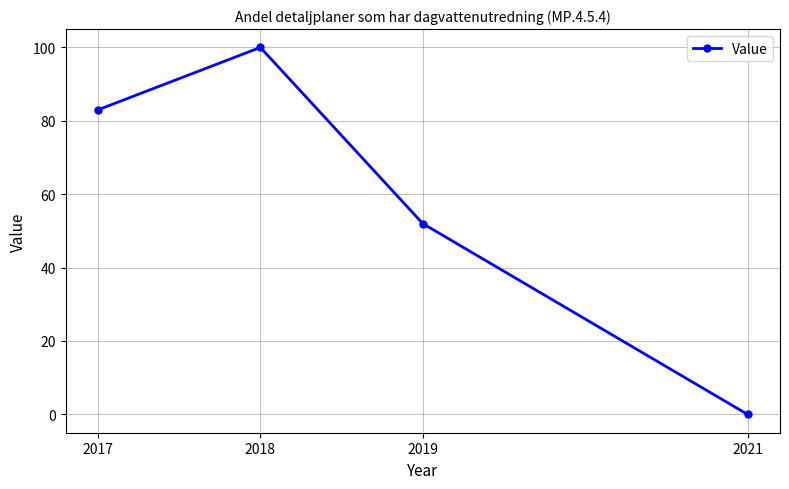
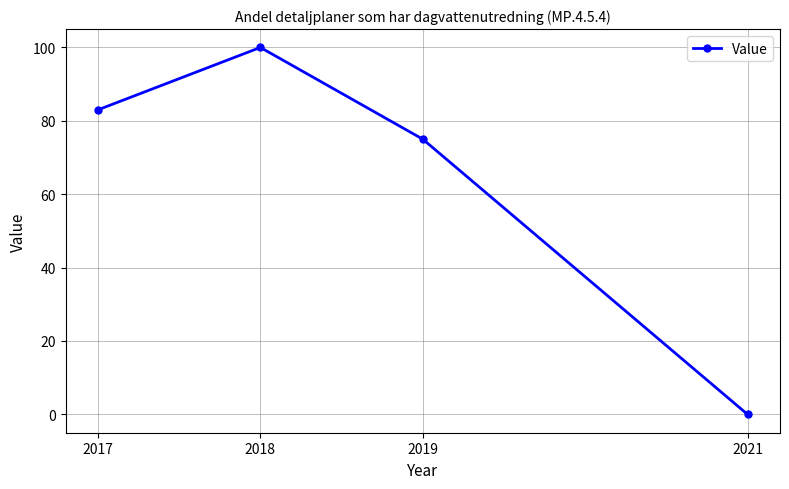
2019: 52 -> 75
